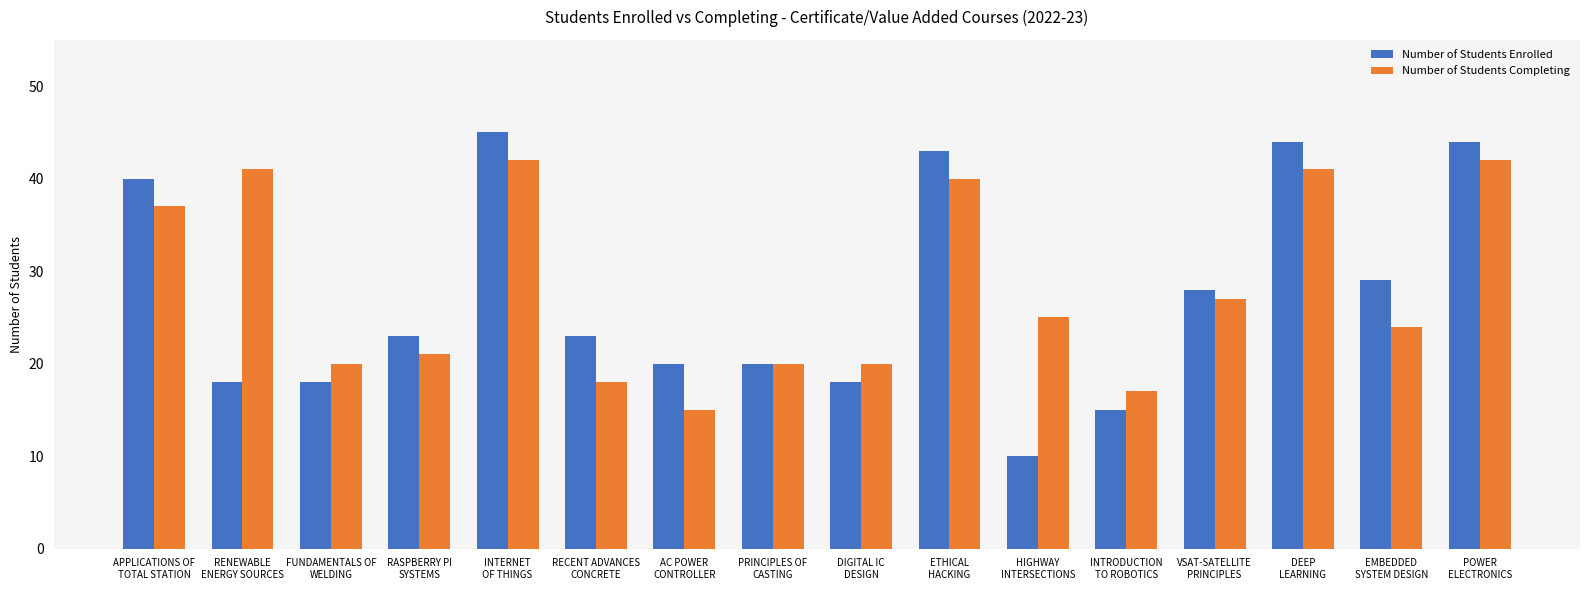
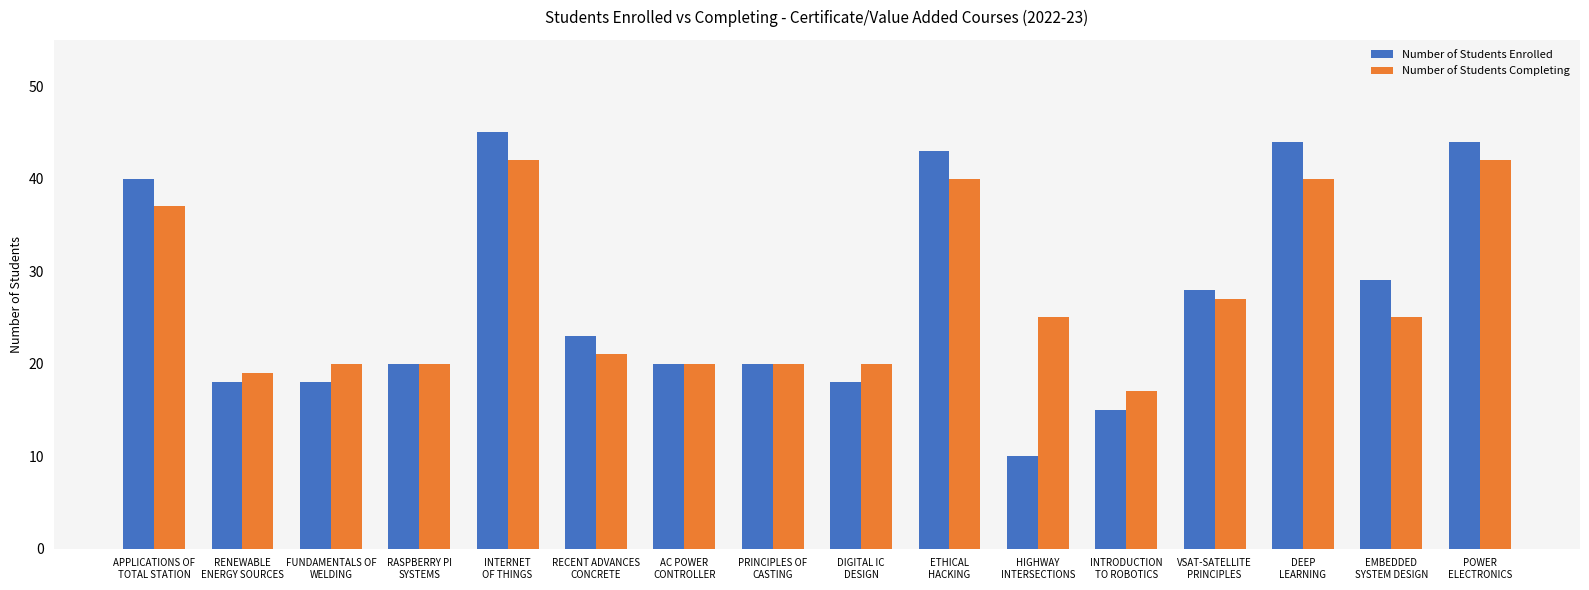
Number of Students Completing, RENEWABLE ENERGY SOURCES: 41 -> 19
Number of Students Enrolled, RASPBERRY PI SYSTEMS: 23 -> 20
Number of Students Completing, RASPBERRY PI SYSTEMS: 21 -> 20
Number of Students Completing, RECENT ADVANCES CONCRETE: 18 -> 21
Number of Students Completing, AC POWER CONTROLLER: 15 -> 20
Number of Students Completing, DEEP LEARNING: 41 -> 40
Number of Students Completing, EMBEDDED SYSTEM DESIGN: 24 -> 25
